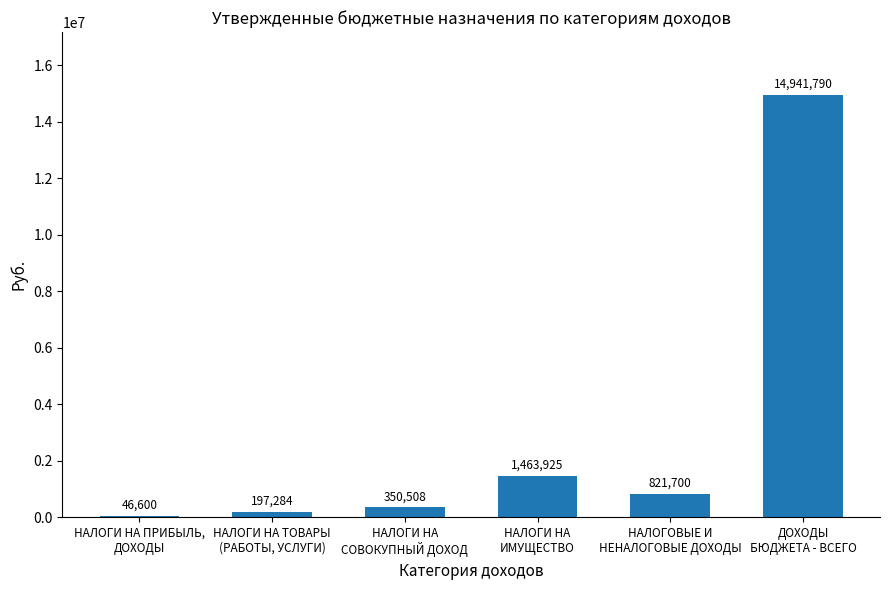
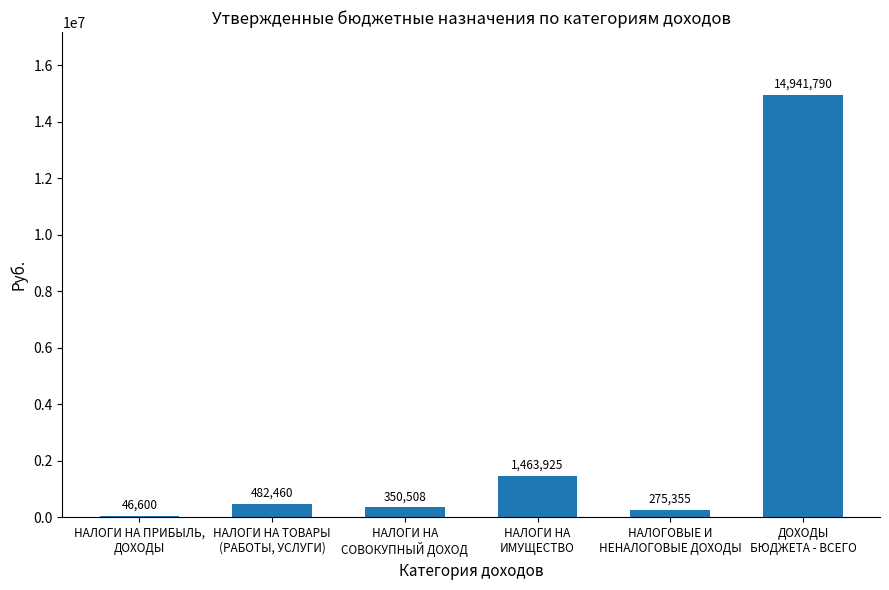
НАЛОГИ НА ТОВАРЫ (РАБОТЫ, УСЛУГИ): 197,284 -> 482,460
НАЛОГОВЫЕ И НЕНАЛОГОВЫЕ ДОХОДЫ: 821,700 -> 275,355
